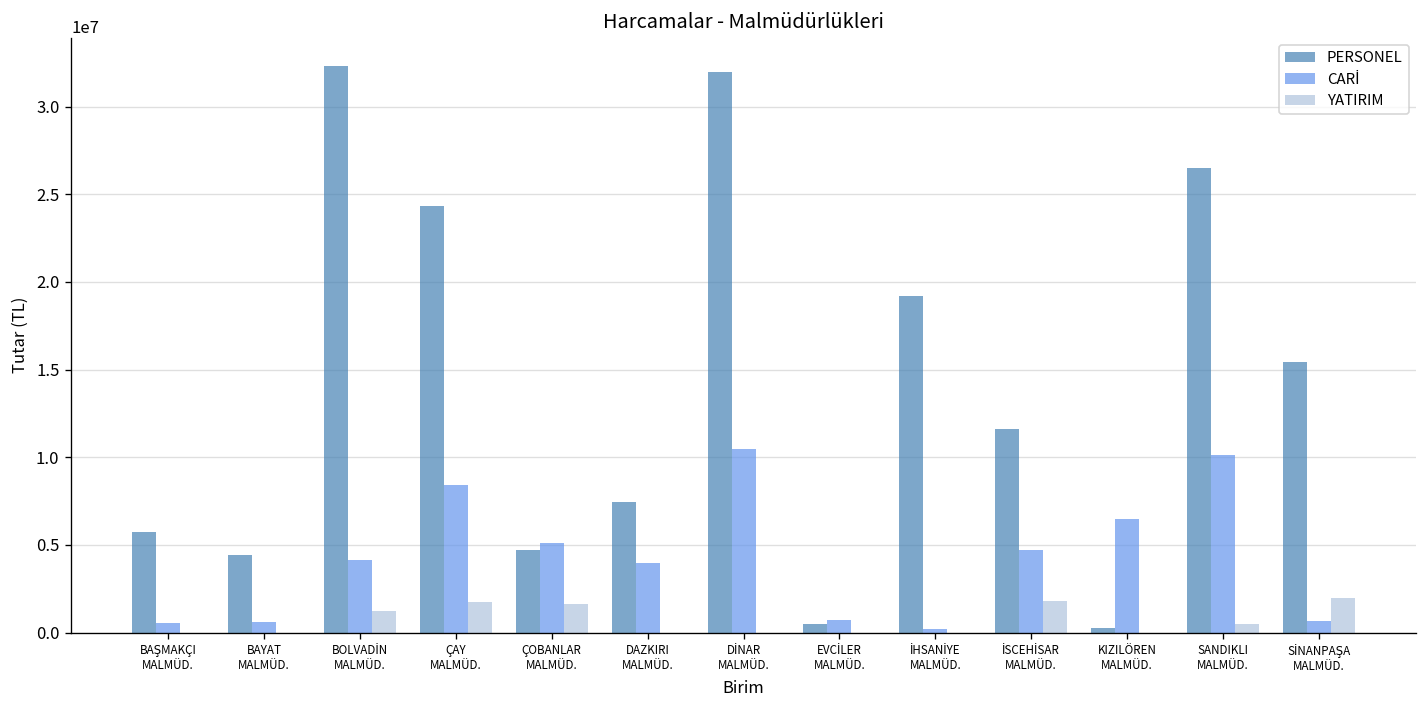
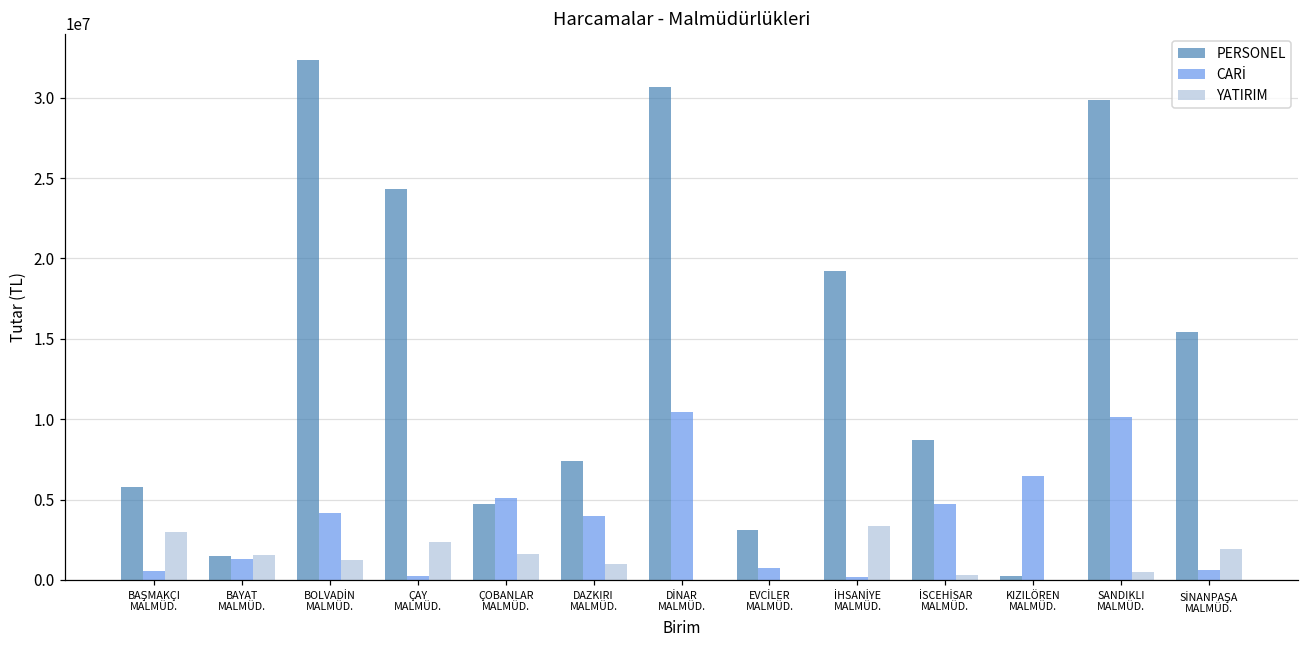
YATIRIM, BAŞMAKÇI MALMÜD.: 0 -> 3000000
PERSONEL, BAYAT MALMÜD.: 4400000 -> 1500000
CARİ, BAYAT MALMÜD.: 600000 -> 1300000
YATIRIM, BAYAT MALMÜD.: 0 -> 1500000
CARİ, ÇAY MALMÜD.: 8400000 -> 200000
YATIRIM, ÇAY MALMÜD.: 1700000 -> 2300000
YATIRIM, DAZKIRI MALMÜD.: 0 -> 1000000
PERSONEL, DİNAR MALMÜD.: 32000000 -> 30700000
PERSONEL, EVCİLER MALMÜD.: 500000 -> 3100000
YATIRIM, İHSANİYE MALMÜD.: 0 -> 3400000
PERSONEL, İSCEHİSAR MALMÜD.: 11600000 -> 8700000
YATIRIM, İSCEHİSAR MALMÜD.: 1800000 -> 300000
PERSONEL, SANDIKLI MALMÜD.: 26500000 -> 29900000
